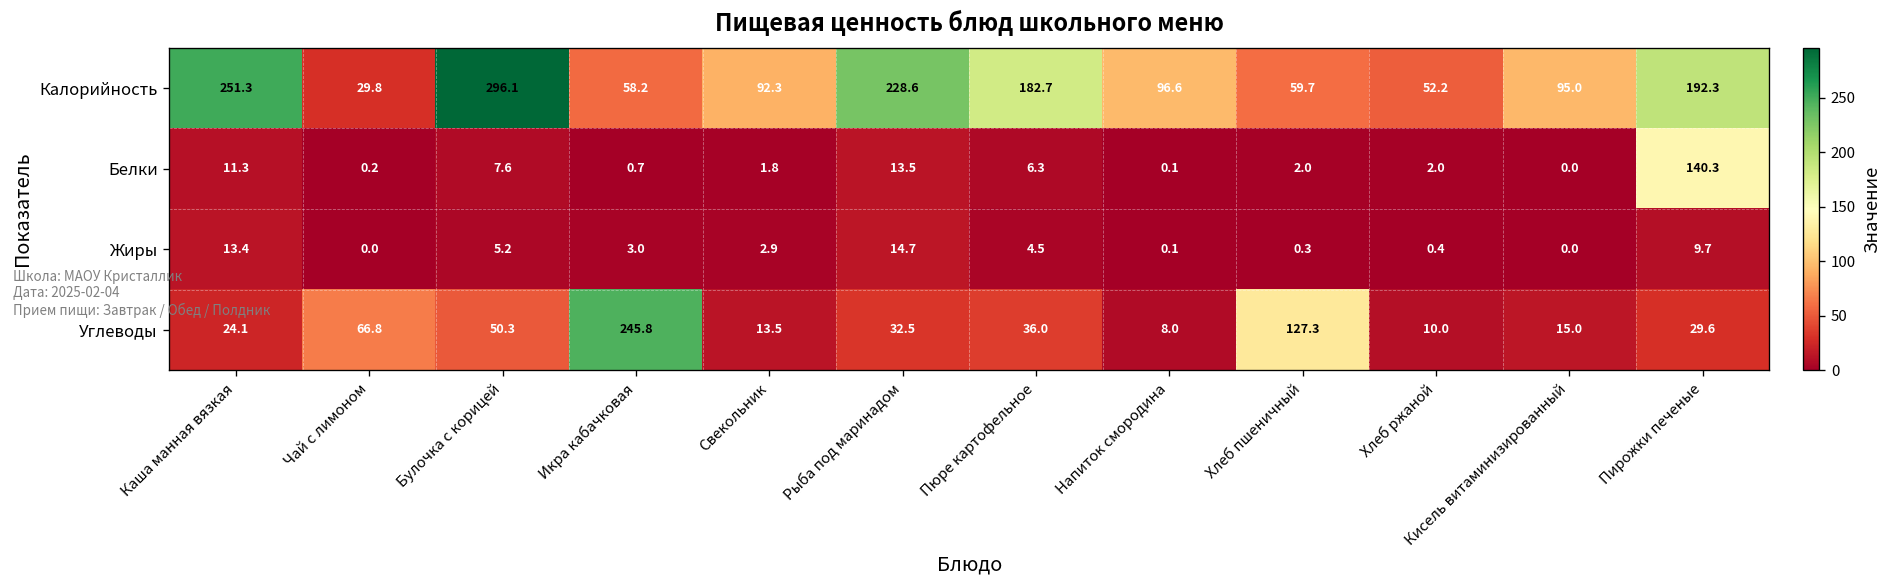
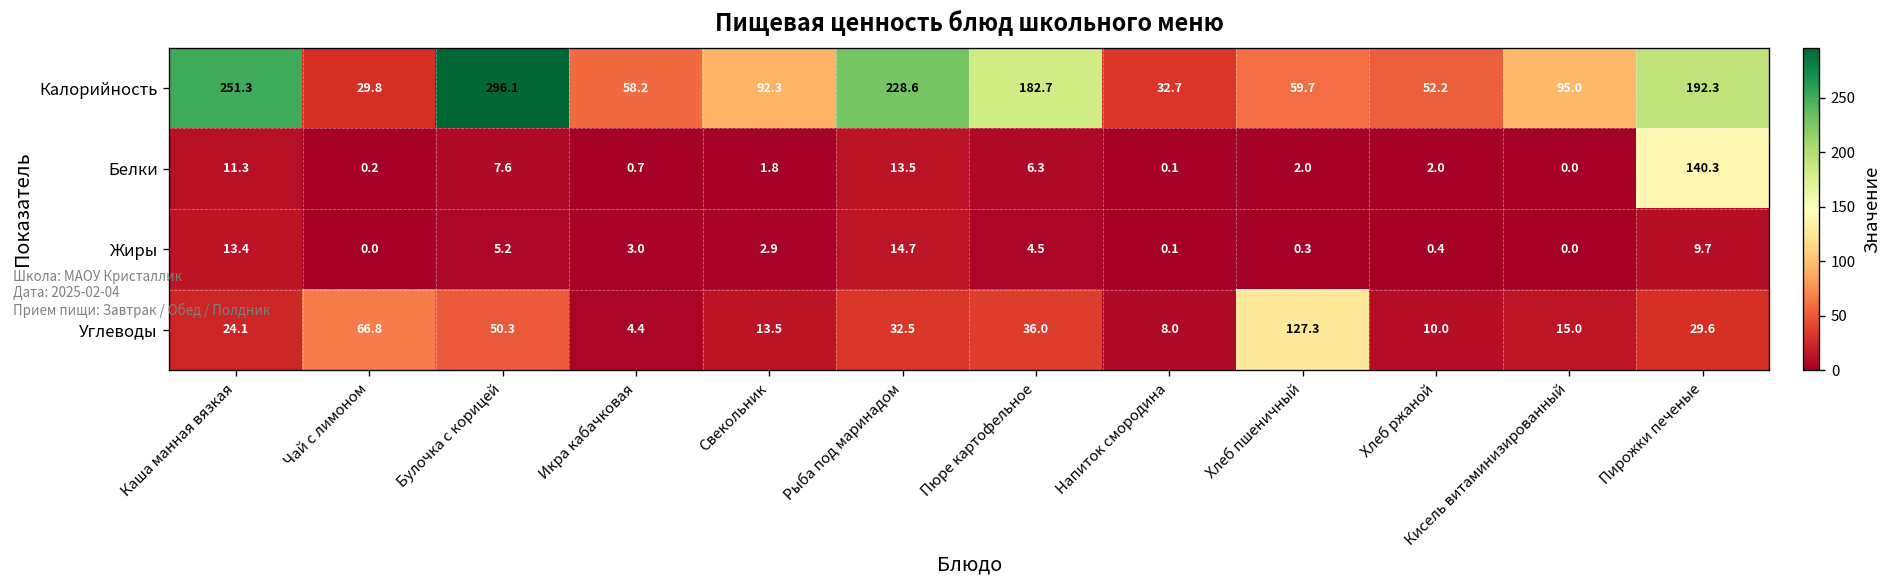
Калорийность, Напиток смородина: 96.6 -> 32.7
Углеводы, Икра кабачковая: 245.8 -> 4.4
